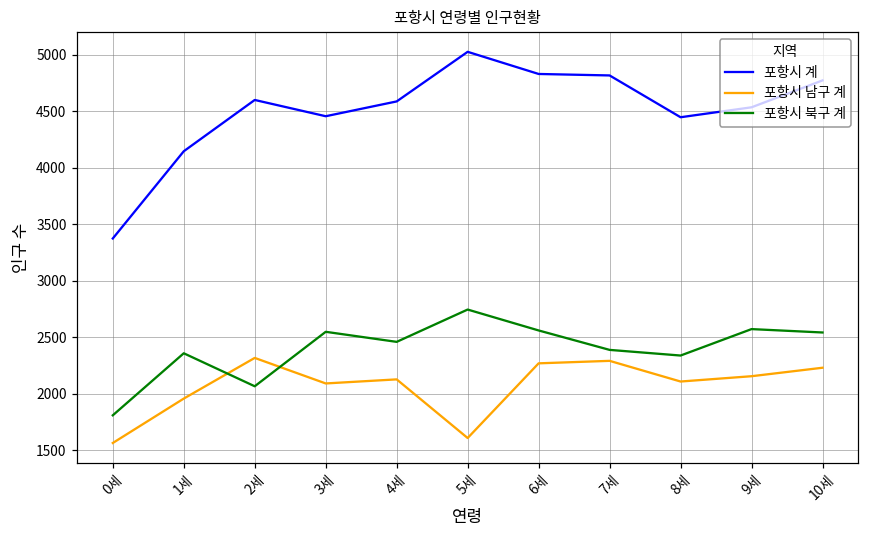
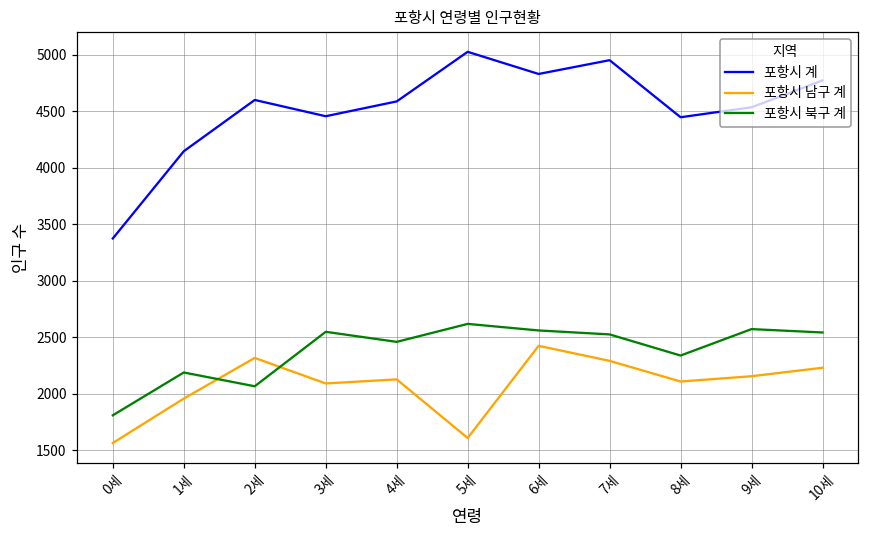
포항시 북구 계, 1세: 2360 -> 2190
포항시 북구 계, 5세: 2750 -> 2620
포항시 남구 계, 6세: 2270 -> 2430
포항시 계, 7세: 4820 -> 4950
포항시 북구 계, 7세: 2390 -> 2530
